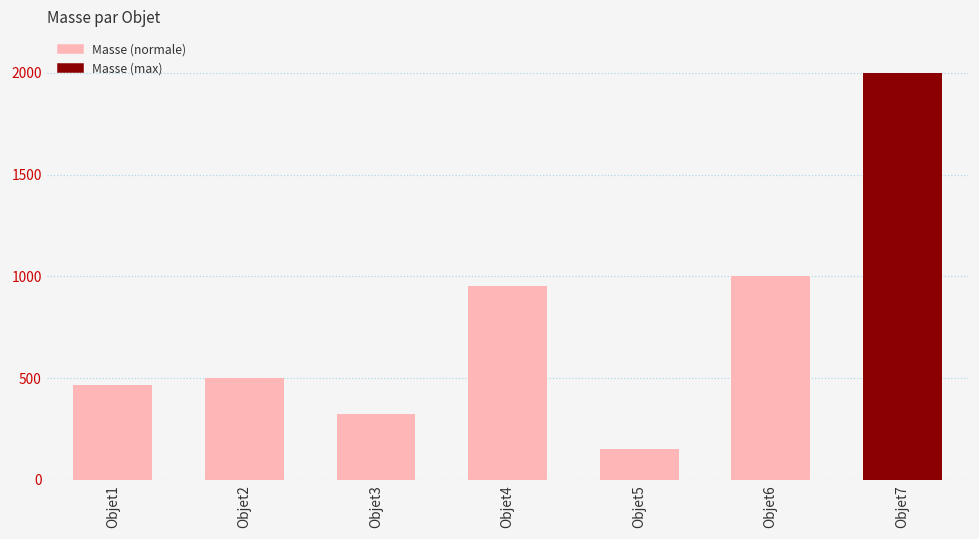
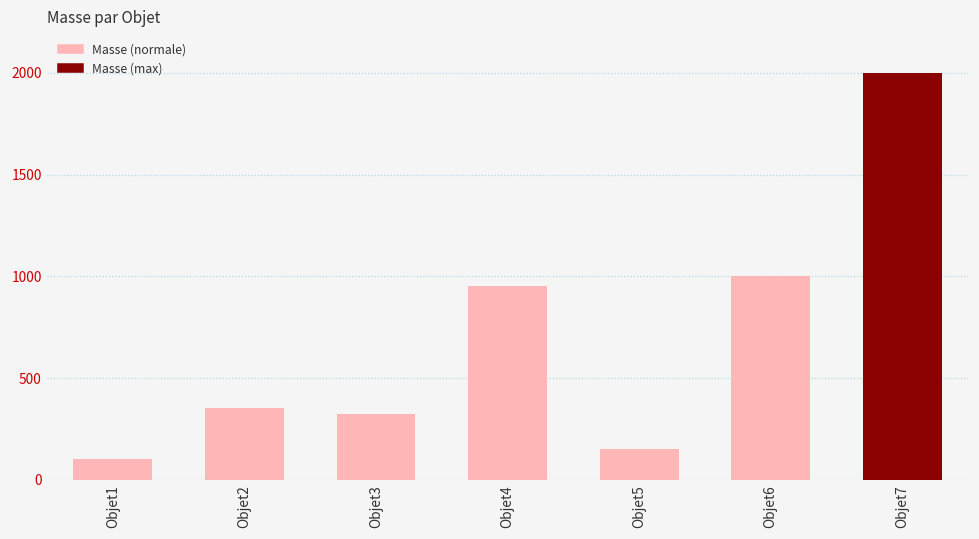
Objet1: 470 -> 100
Objet2: 500 -> 350
